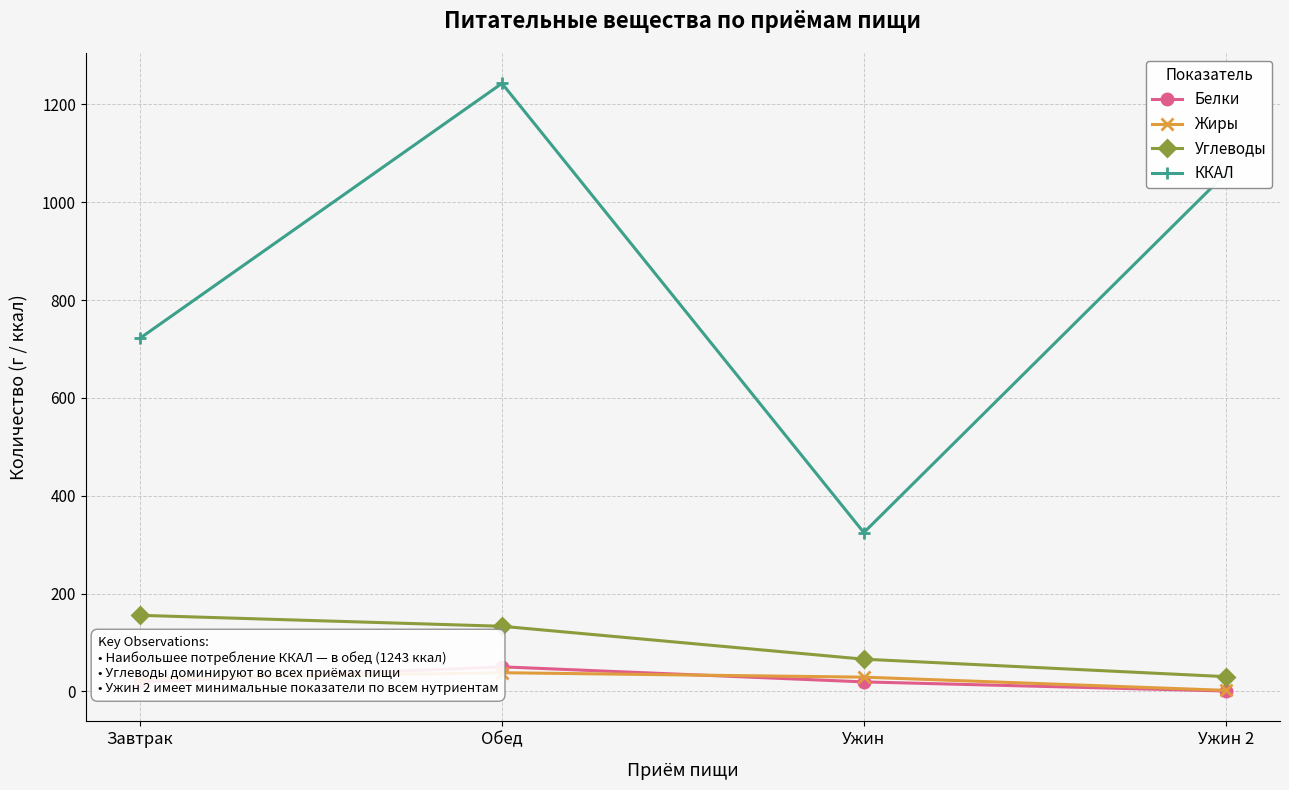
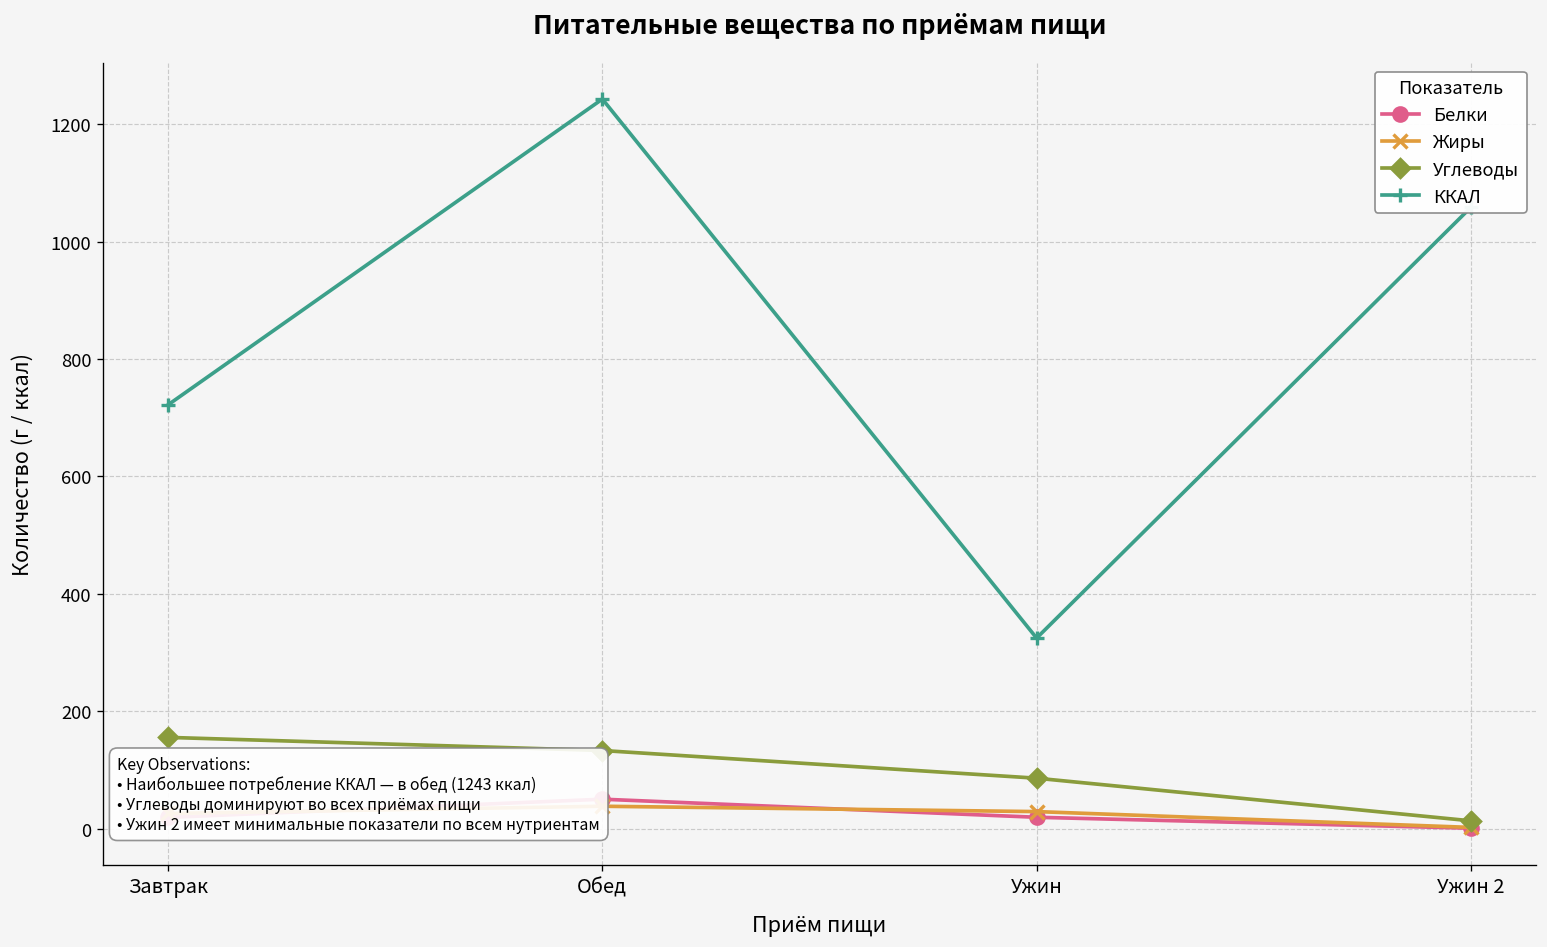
Углеводы, Ужин: 70 -> 90
Углеводы, Ужин 2: 30 -> 10
